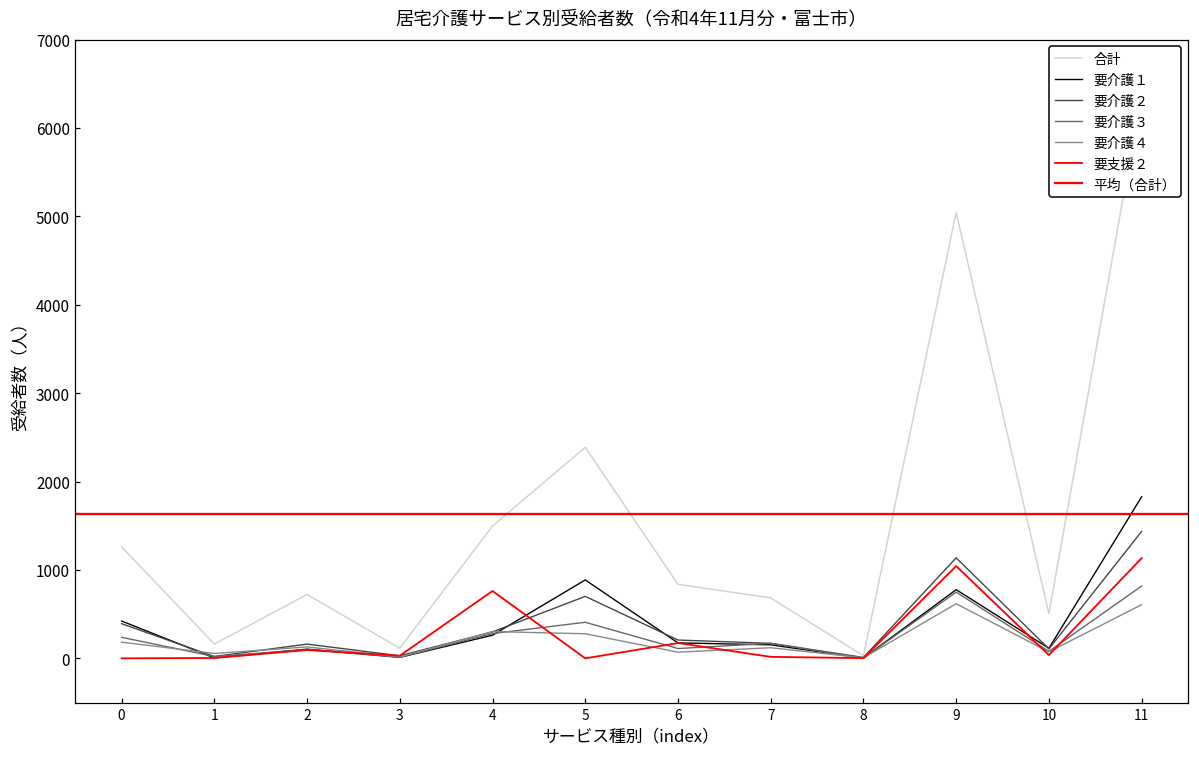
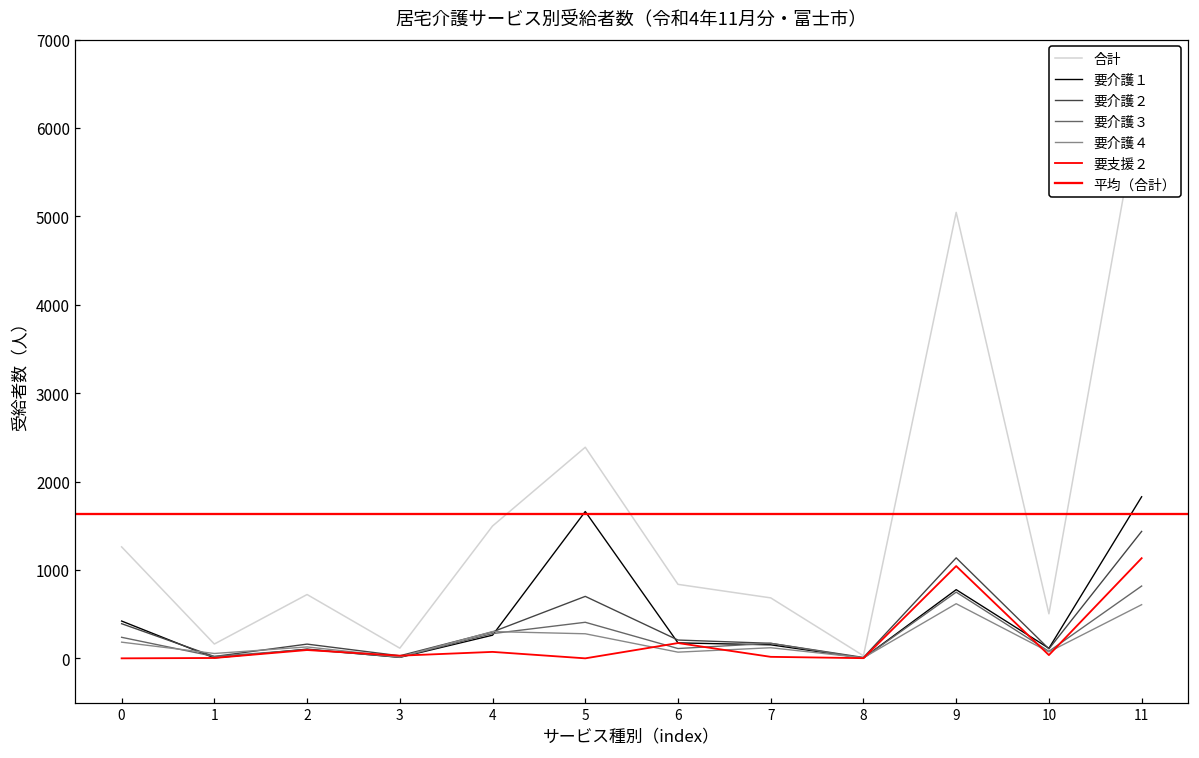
要支援２, 4: 800 -> 100
要介護１, 5: 900 -> 1700
